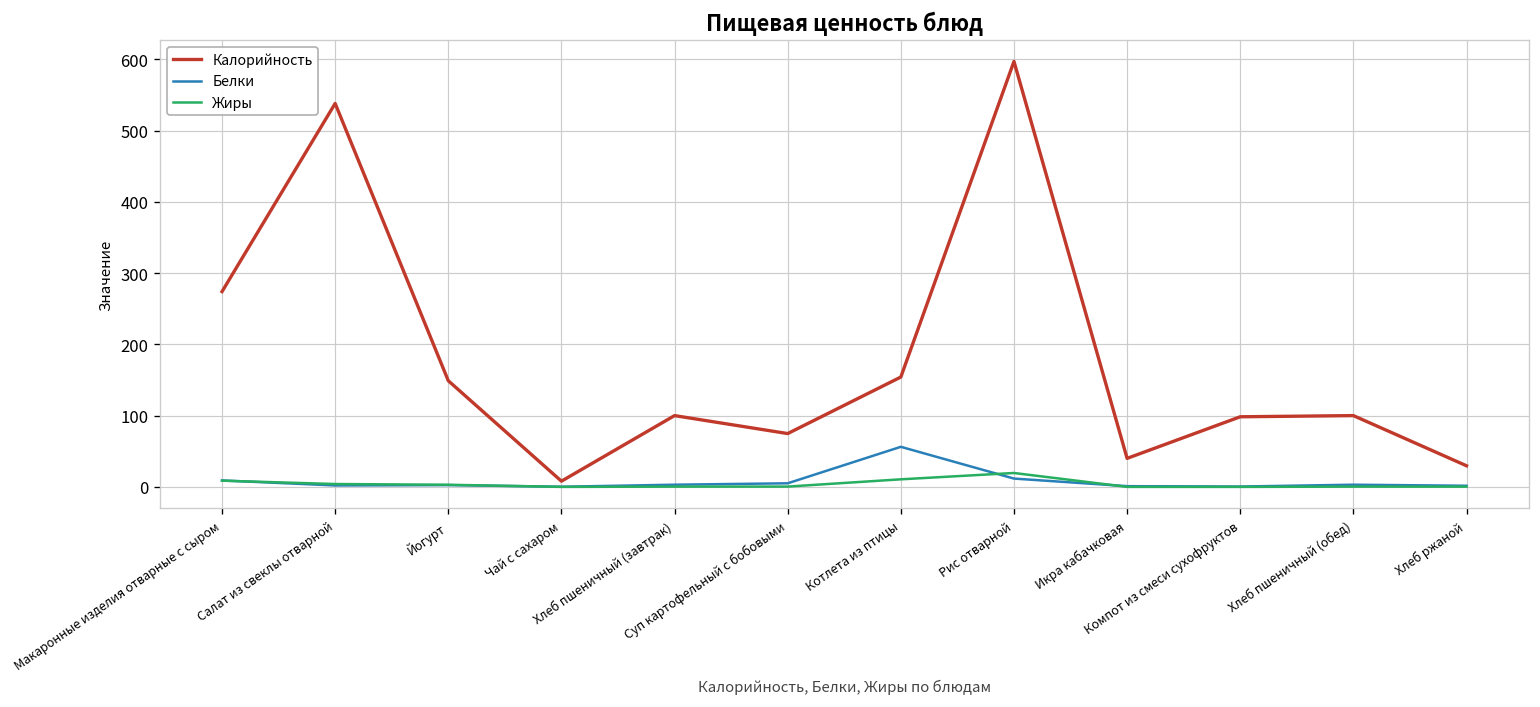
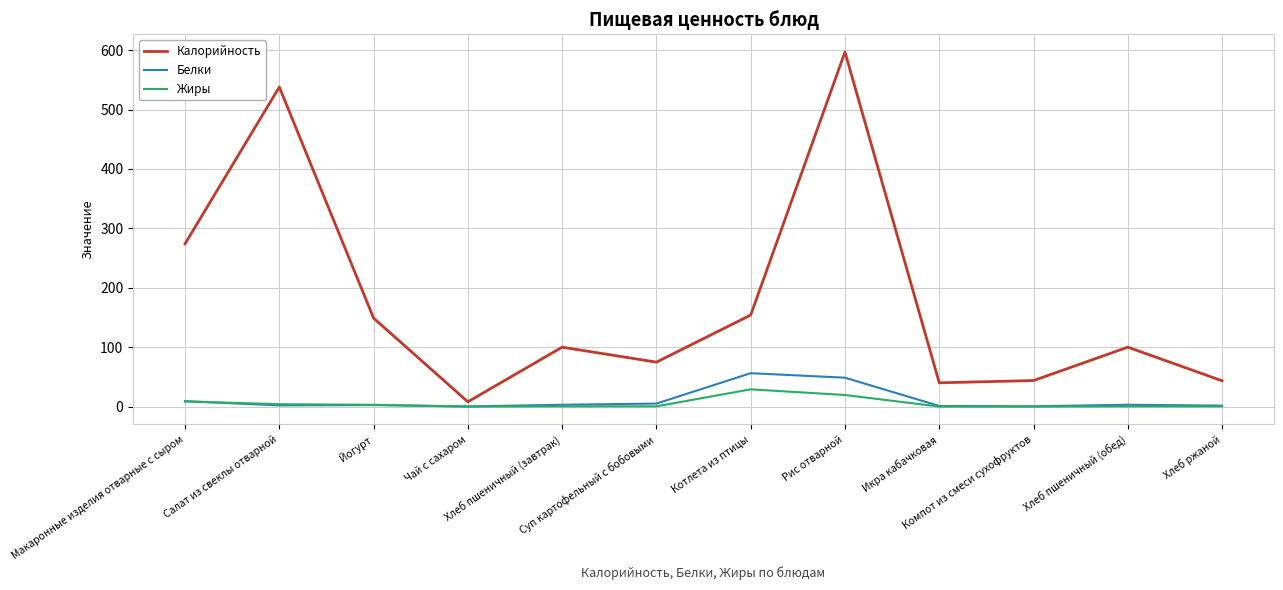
Жиры, Котлета из птицы: 10 -> 30
Белки, Рис отварной: 10 -> 50
Калорийность, Компот из смеси сухофруктов: 100 -> 40
Калорийность, Хлеб ржаной: 30 -> 40
